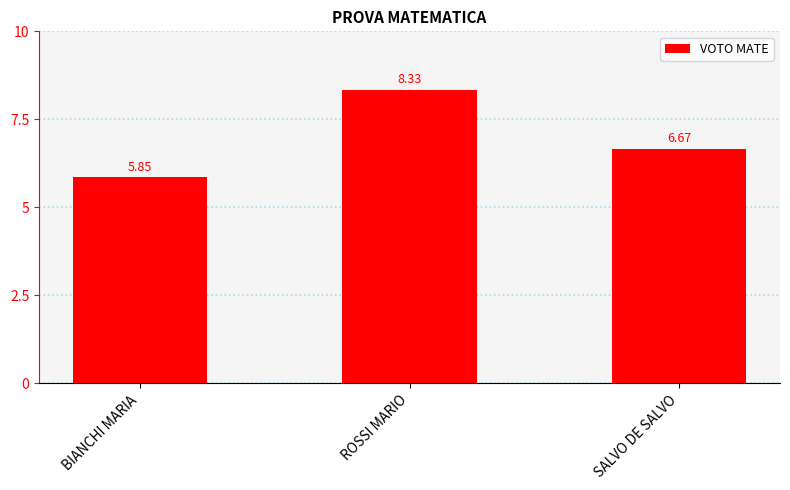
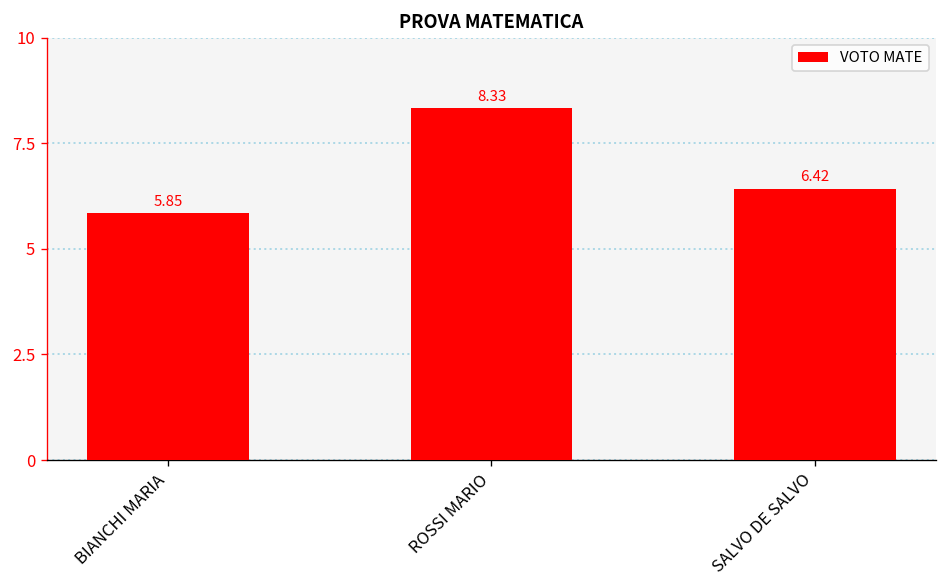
SALVO DE SALVO: 6.67 -> 6.42
